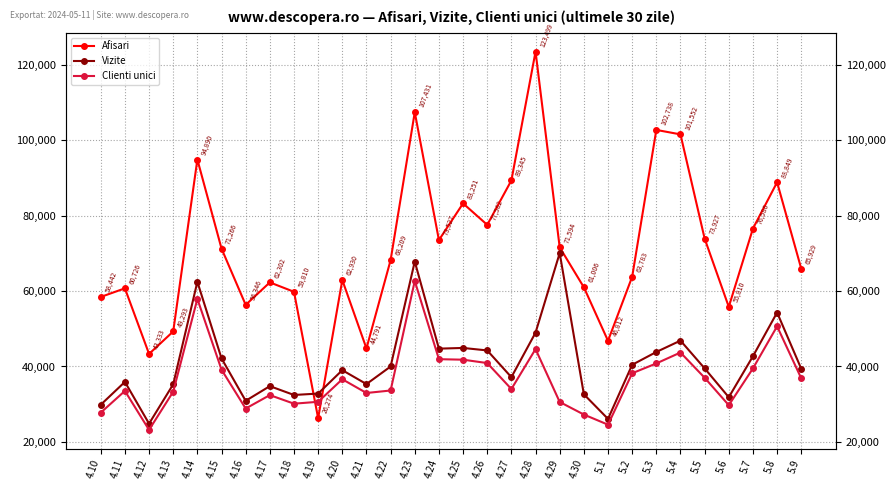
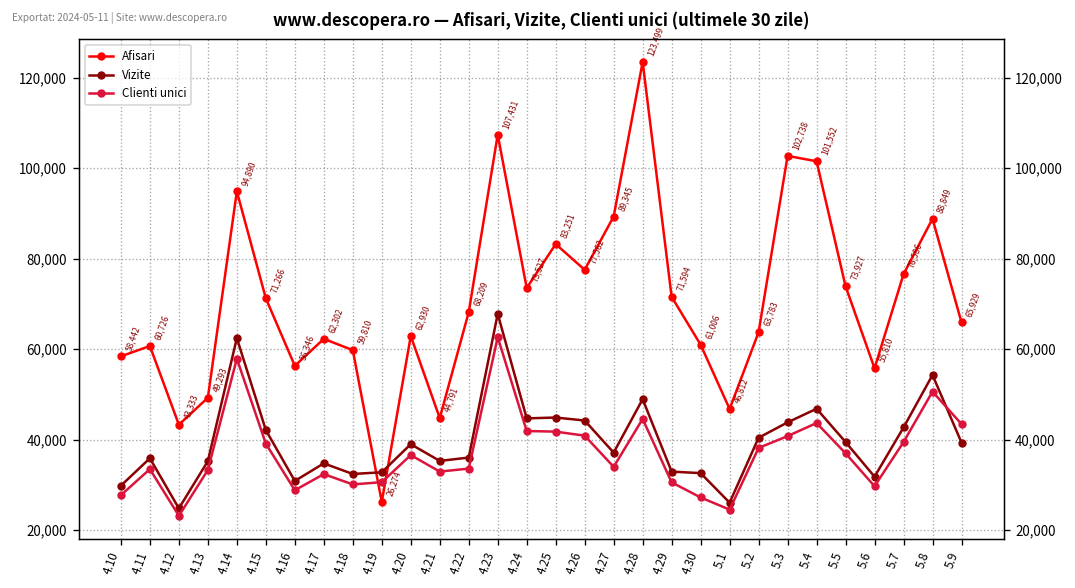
Vizite, 4.22: 40,000 -> 36,000
Vizite, 4.29: 70,000 -> 33,000
Clienti unici, 5.9: 37,000 -> 43,000
